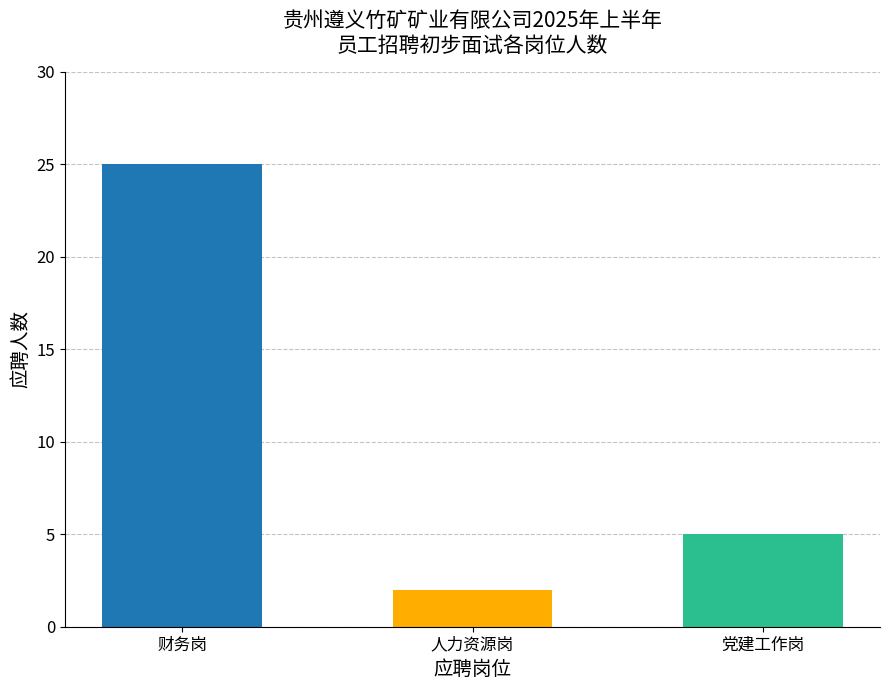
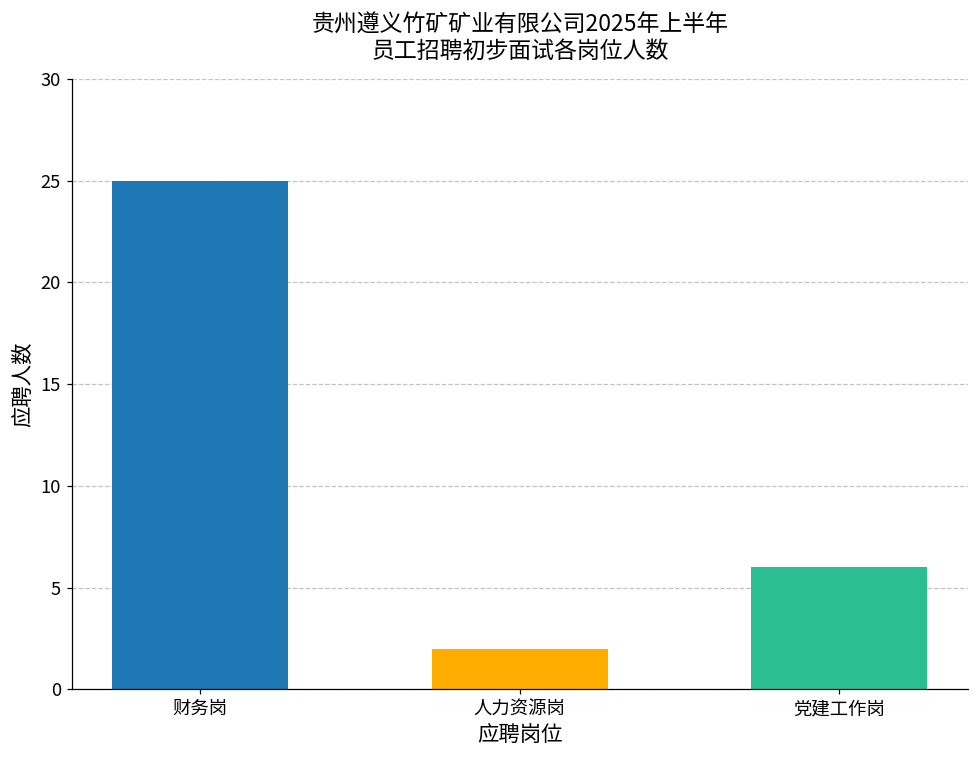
党建工作岗: 5 -> 6
